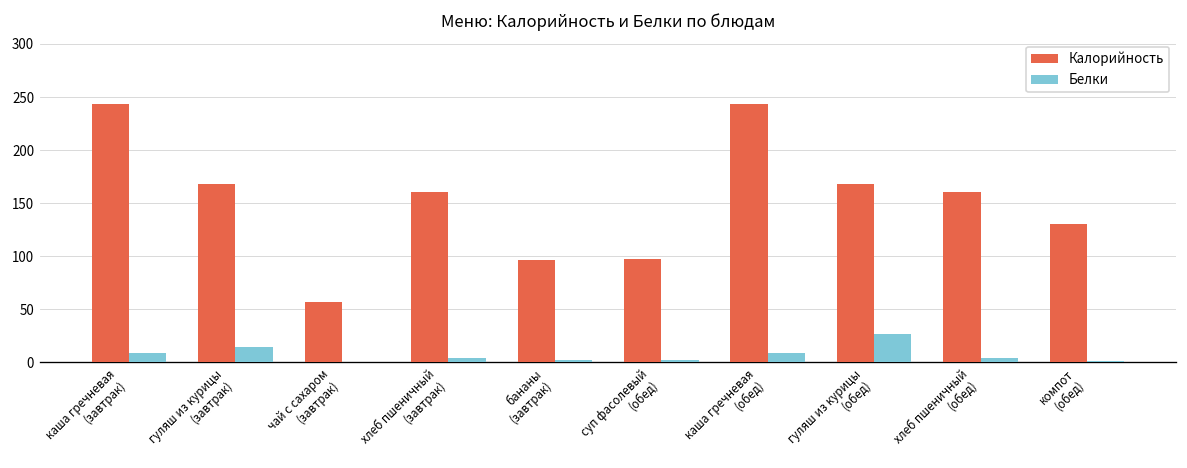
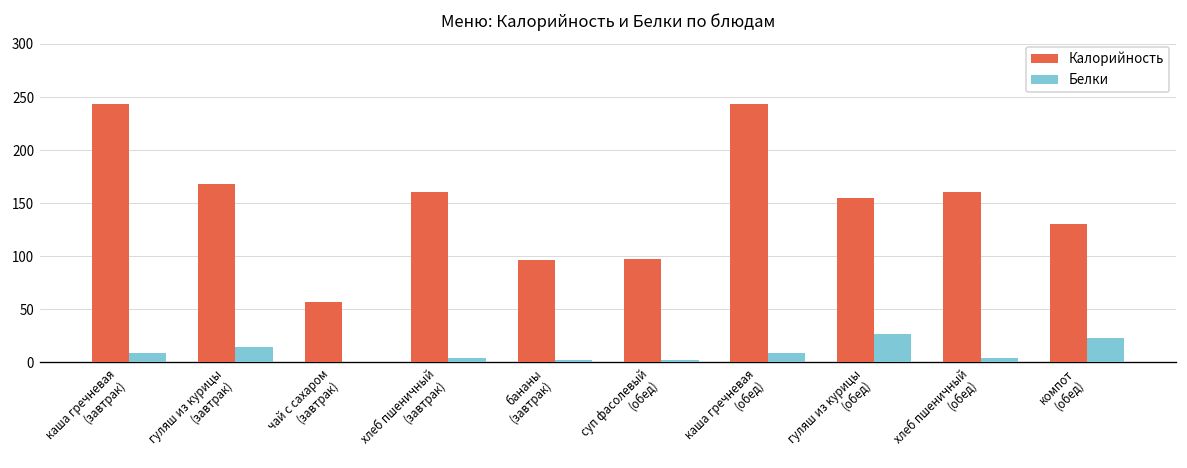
Калорийность, гуляш из курицы (обед): 170 -> 160
Белки, компот (обед): 0 -> 20
